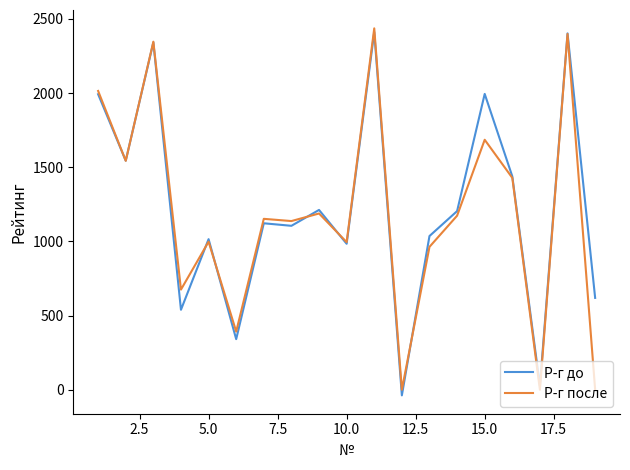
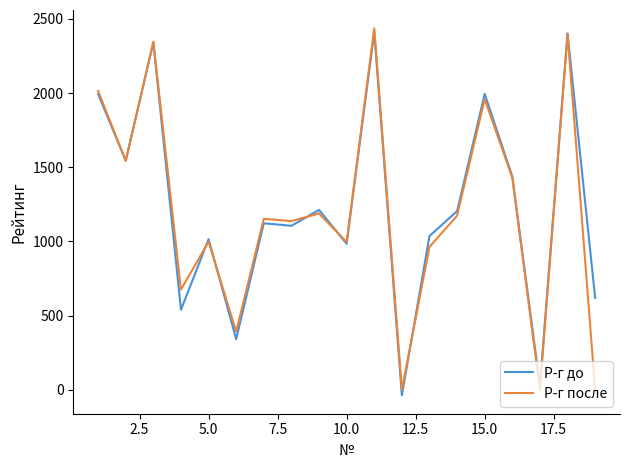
Р-г после, 15.0: 1690 -> 1960
